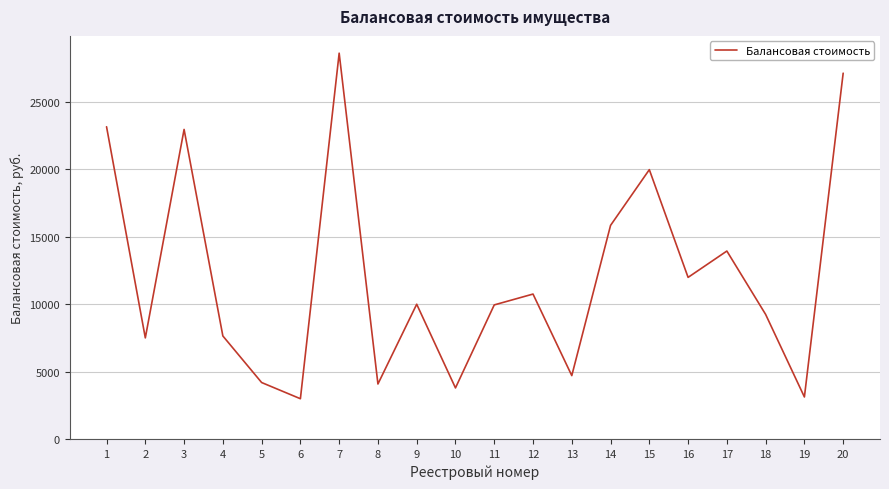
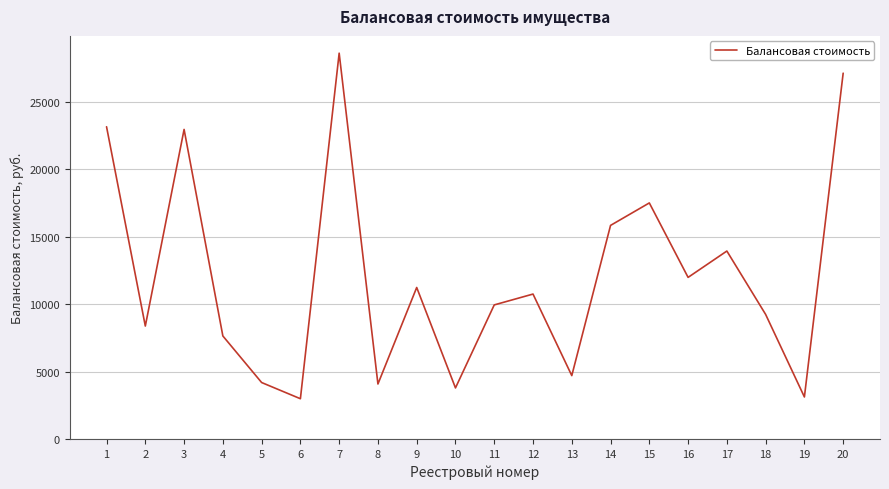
2: 7500 -> 8400
9: 10000 -> 11200
15: 20000 -> 17500
